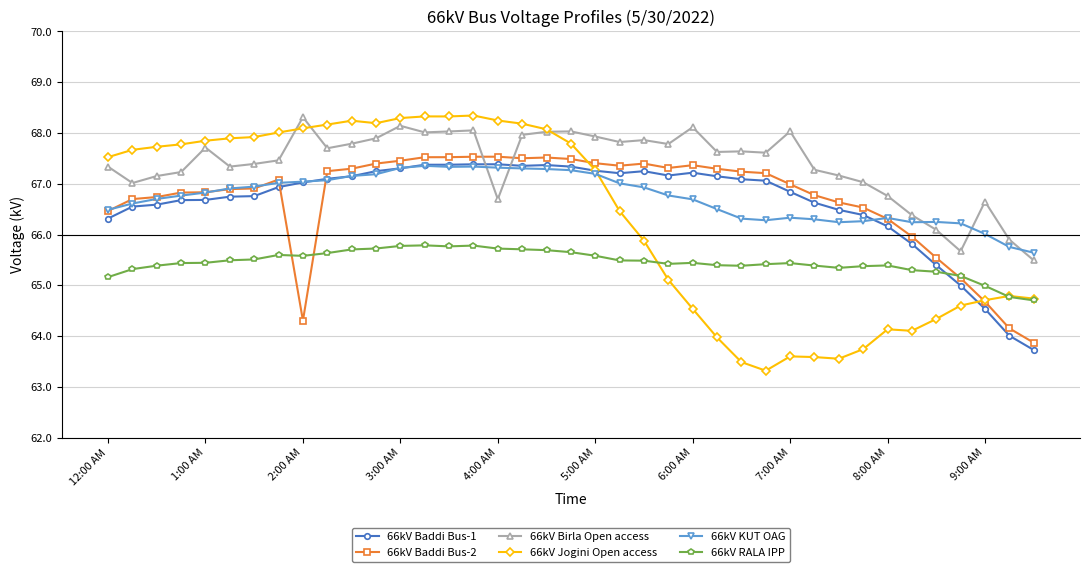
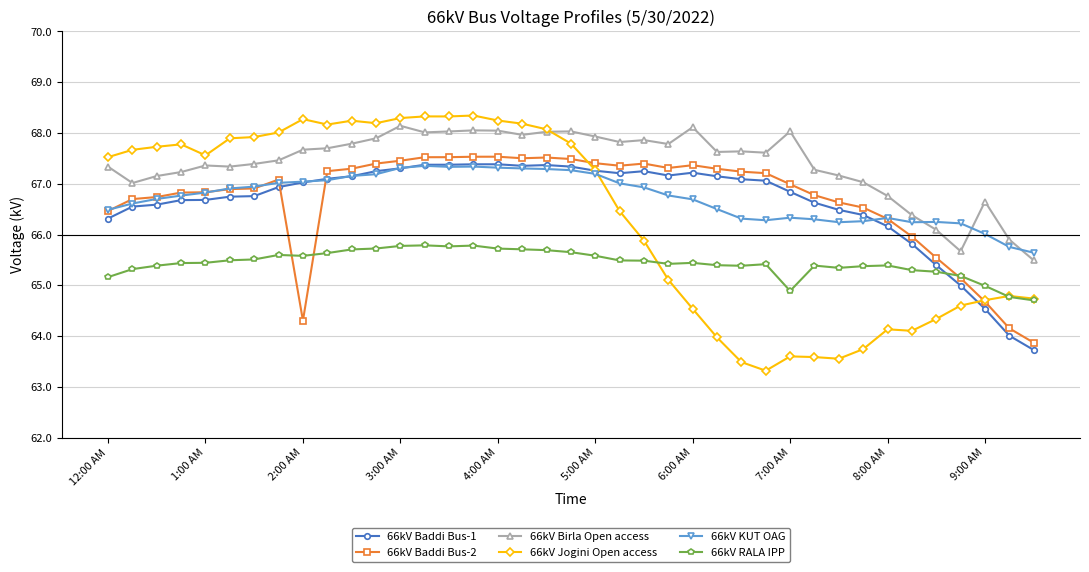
66kV Birla Open access, 1:00 AM: 67.7 -> 67.4
66kV Jogini Open access, 1:00 AM: 67.8 -> 67.6
66kV Birla Open access, 2:00 AM: 68.3 -> 67.7
66kV Jogini Open access, 2:00 AM: 68.1 -> 68.3
66kV Birla Open access, 4:00 AM: 66.7 -> 68.0
66kV RALA IPP, 7:00 AM: 65.4 -> 64.9
